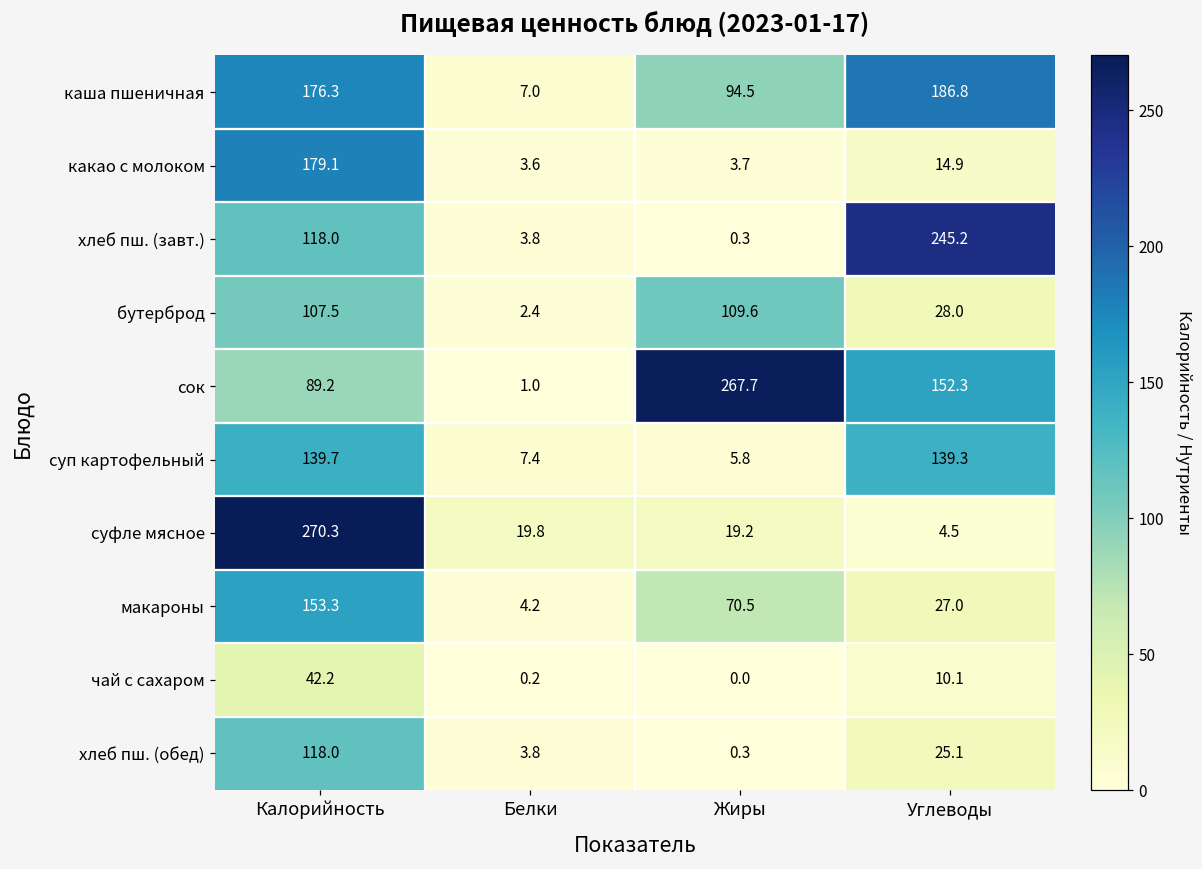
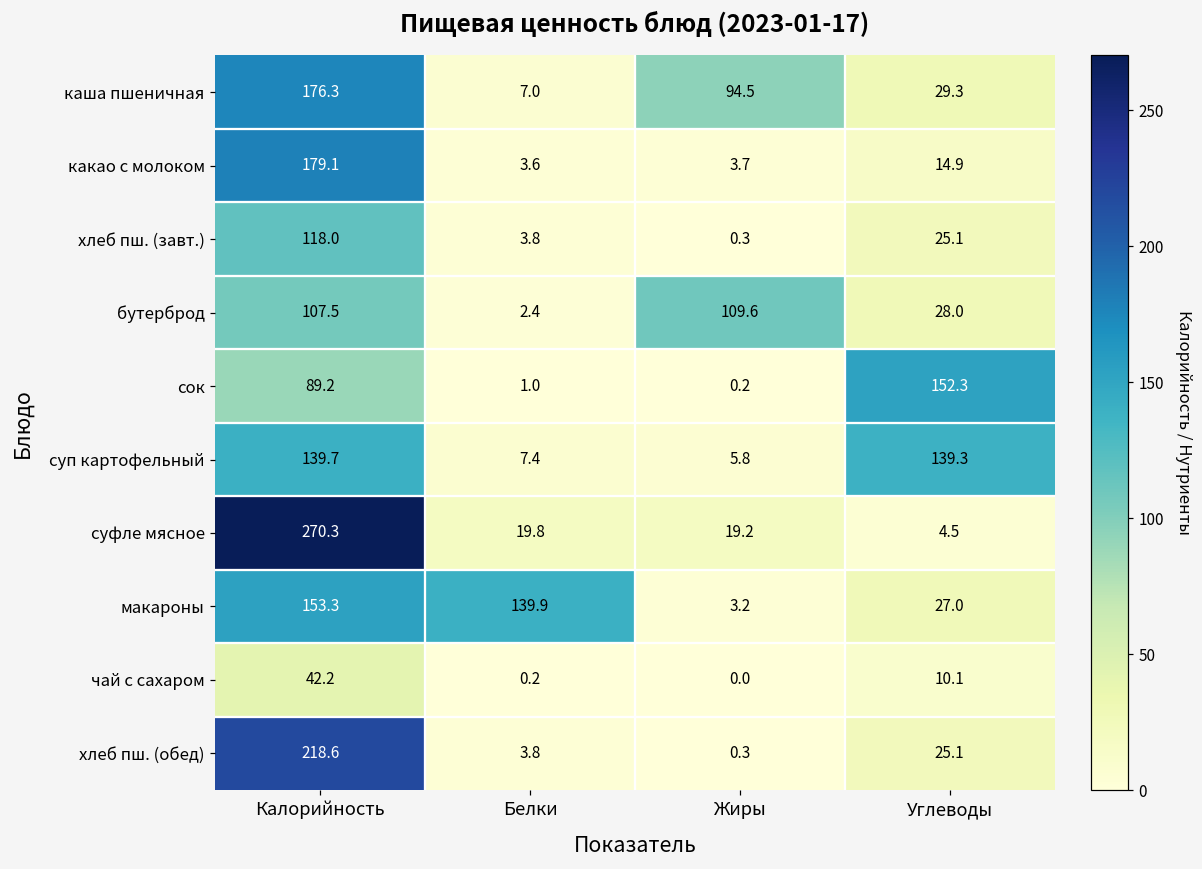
каша пшеничная, Углеводы: 186.8 -> 29.3
хлеб пш. (завт.), Углеводы: 245.2 -> 25.1
сок, Жиры: 267.7 -> 0.2
макароны, Белки: 4.2 -> 139.9
макароны, Жиры: 70.5 -> 3.2
хлеб пш. (обед), Калорийность: 118.0 -> 218.6
